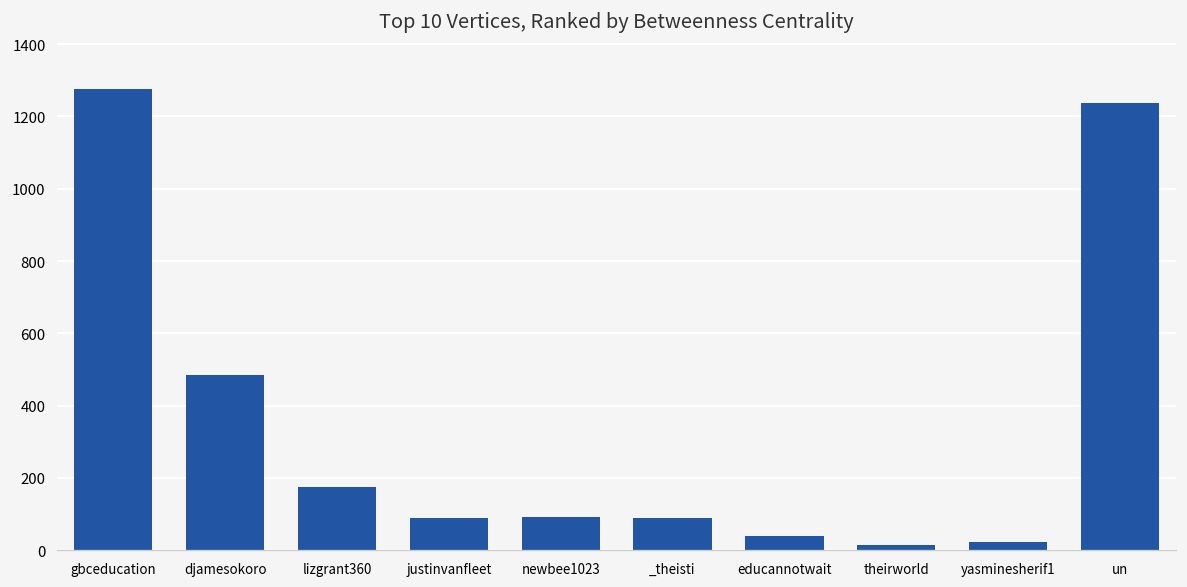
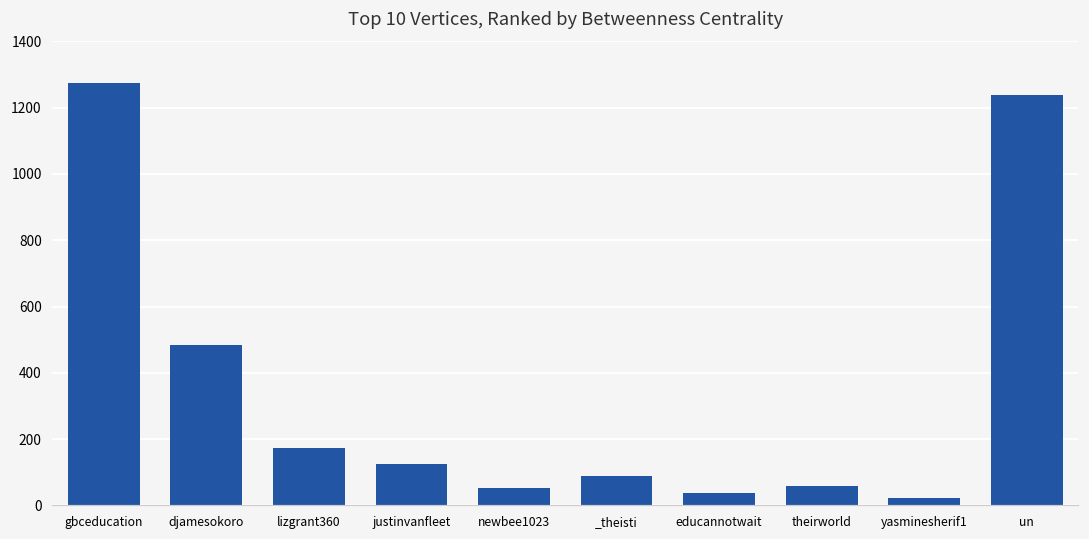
justinvanfleet: 90 -> 120
newbee1023: 90 -> 50
theirworld: 10 -> 60
